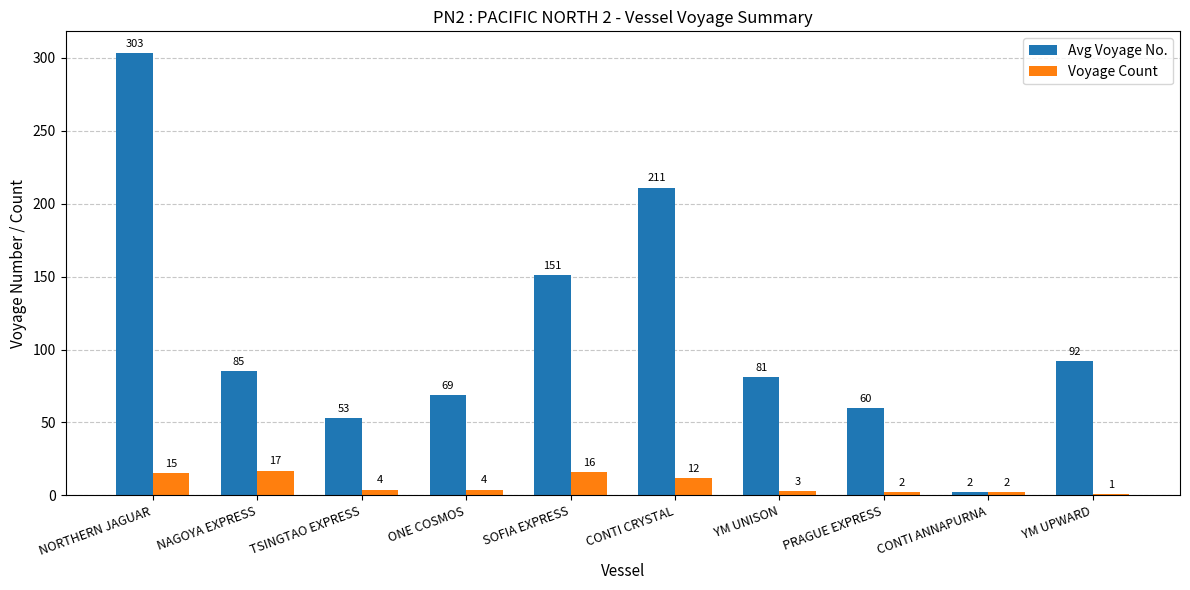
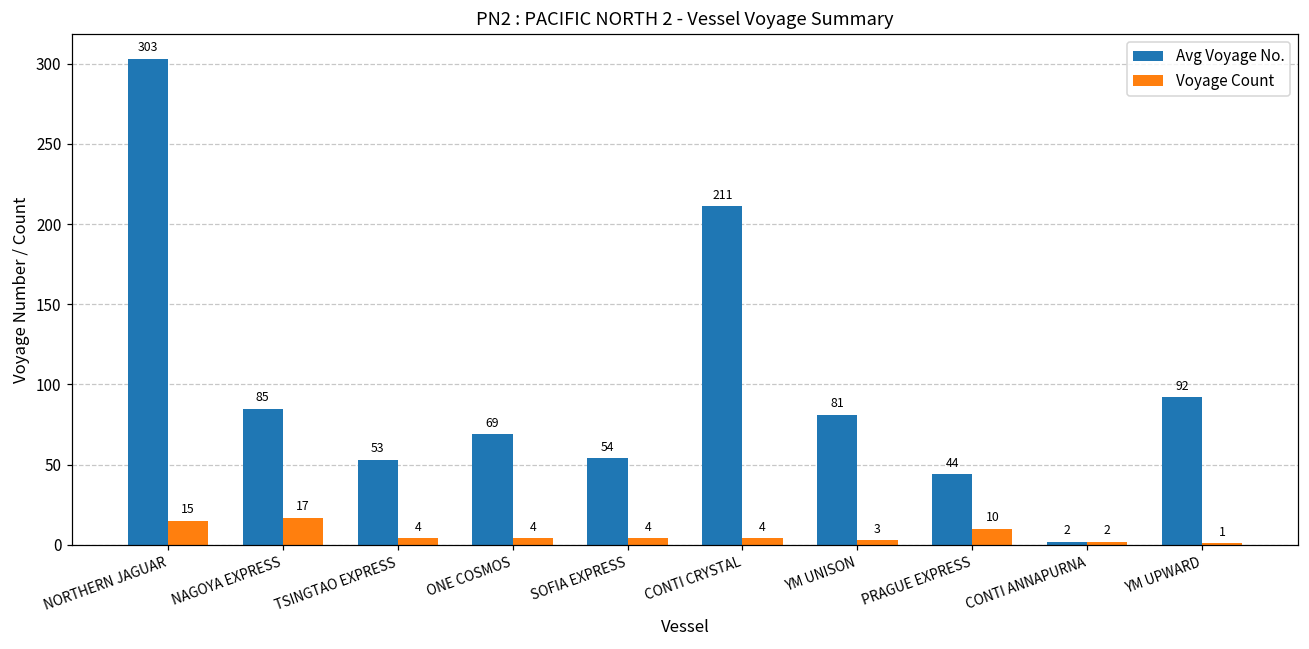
Avg Voyage No., SOFIA EXPRESS: 151 -> 54
Voyage Count, SOFIA EXPRESS: 16 -> 4
Voyage Count, CONTI CRYSTAL: 12 -> 4
Avg Voyage No., PRAGUE EXPRESS: 60 -> 44
Voyage Count, PRAGUE EXPRESS: 2 -> 10
